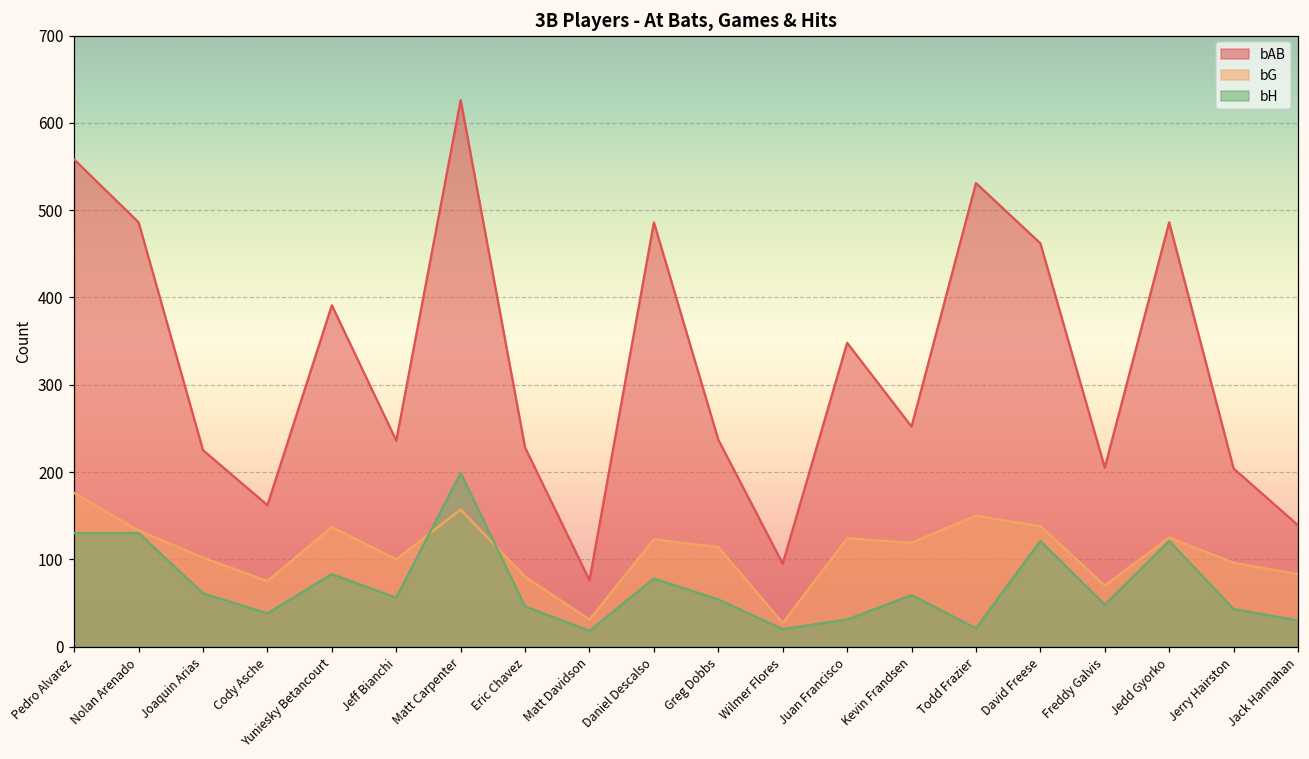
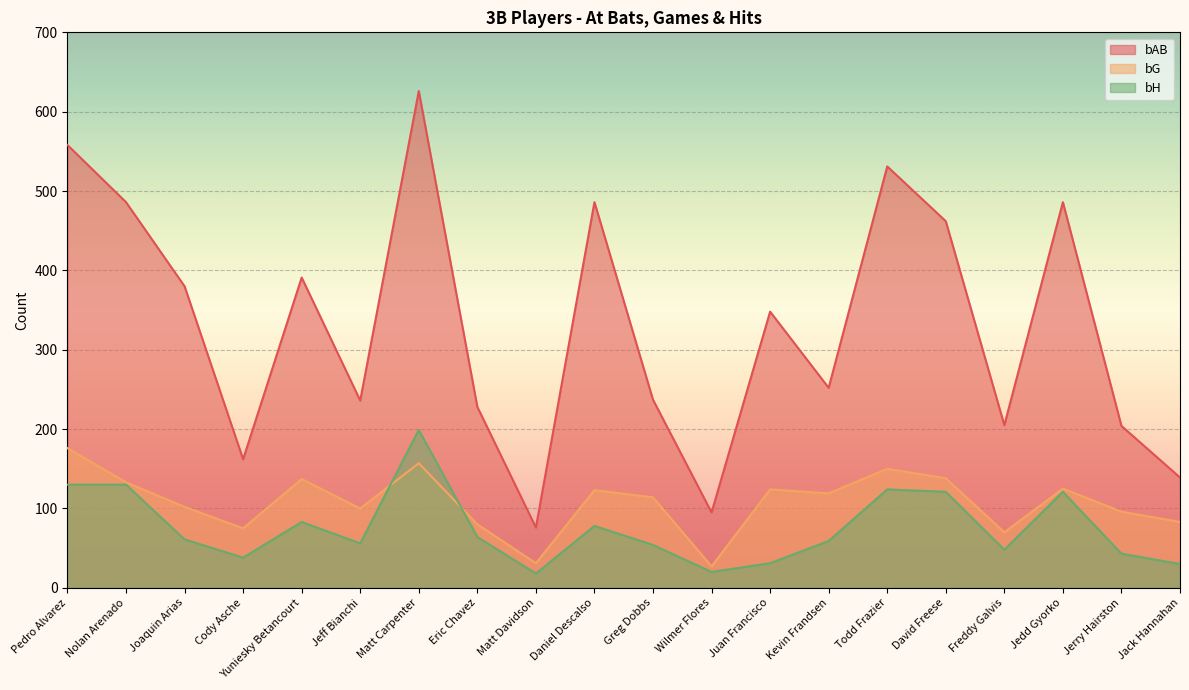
bAB, Joaquin Arias: 230 -> 380
bH, Eric Chavez: 50 -> 60
bH, Todd Frazier: 20 -> 120
